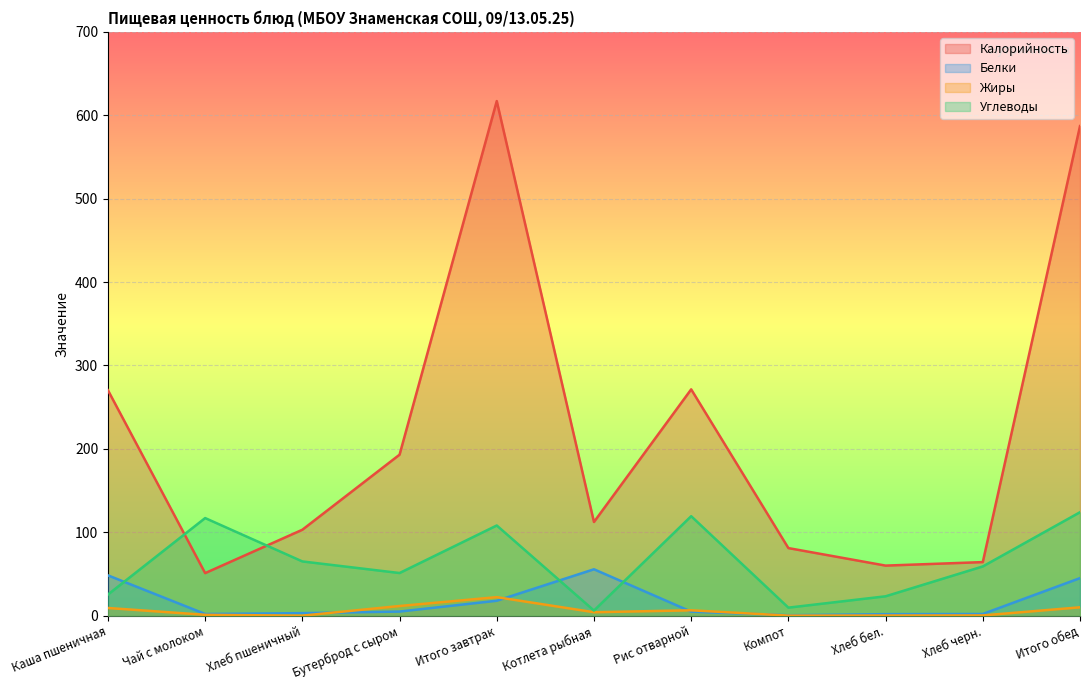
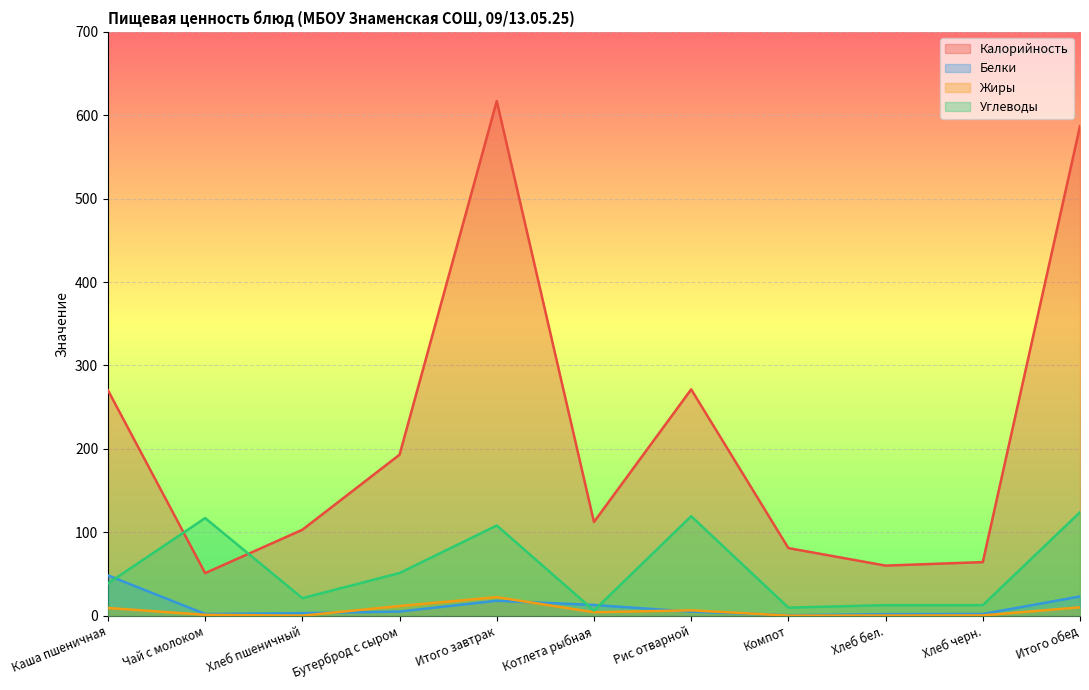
Углеводы, Каша пшеничная: 30 -> 40
Углеводы, Хлеб пшеничный: 70 -> 20
Белки, Котлета рыбная: 60 -> 10
Углеводы, Хлеб бел.: 20 -> 10
Углеводы, Хлеб черн.: 60 -> 10
Белки, Итого обед: 50 -> 20
